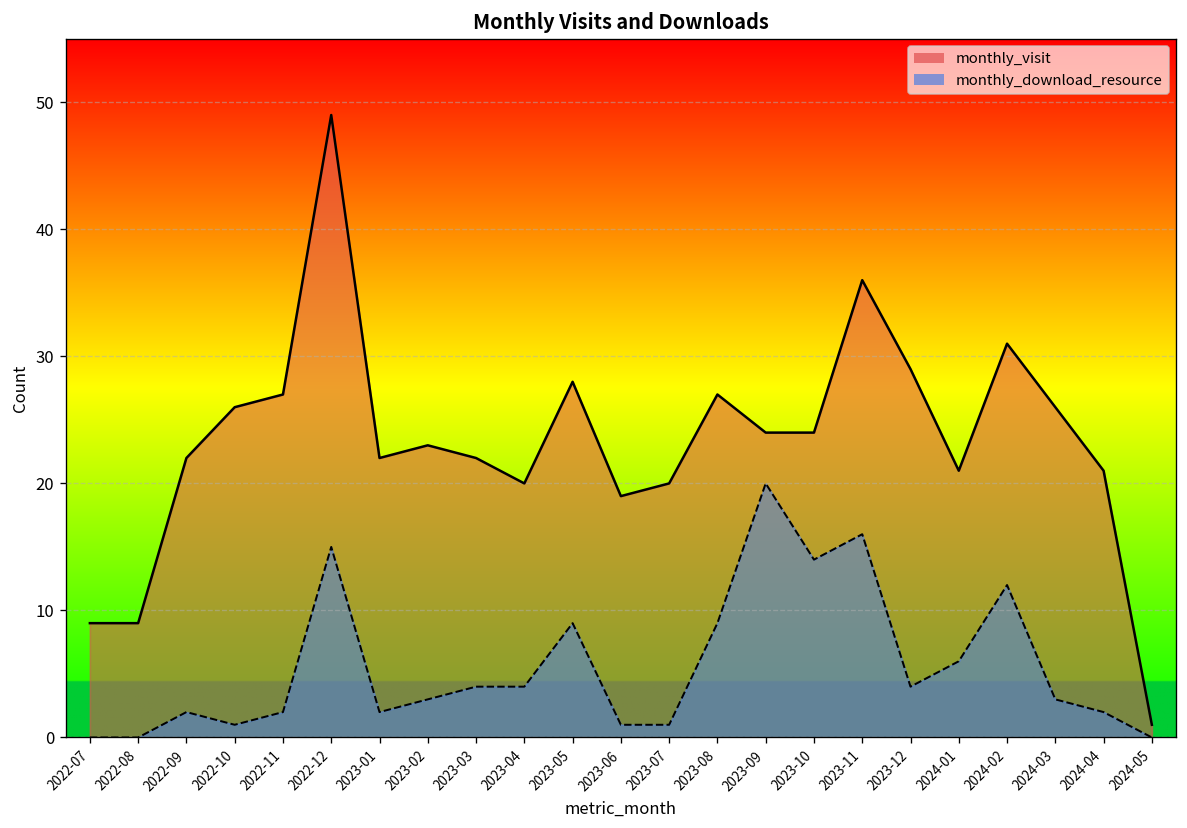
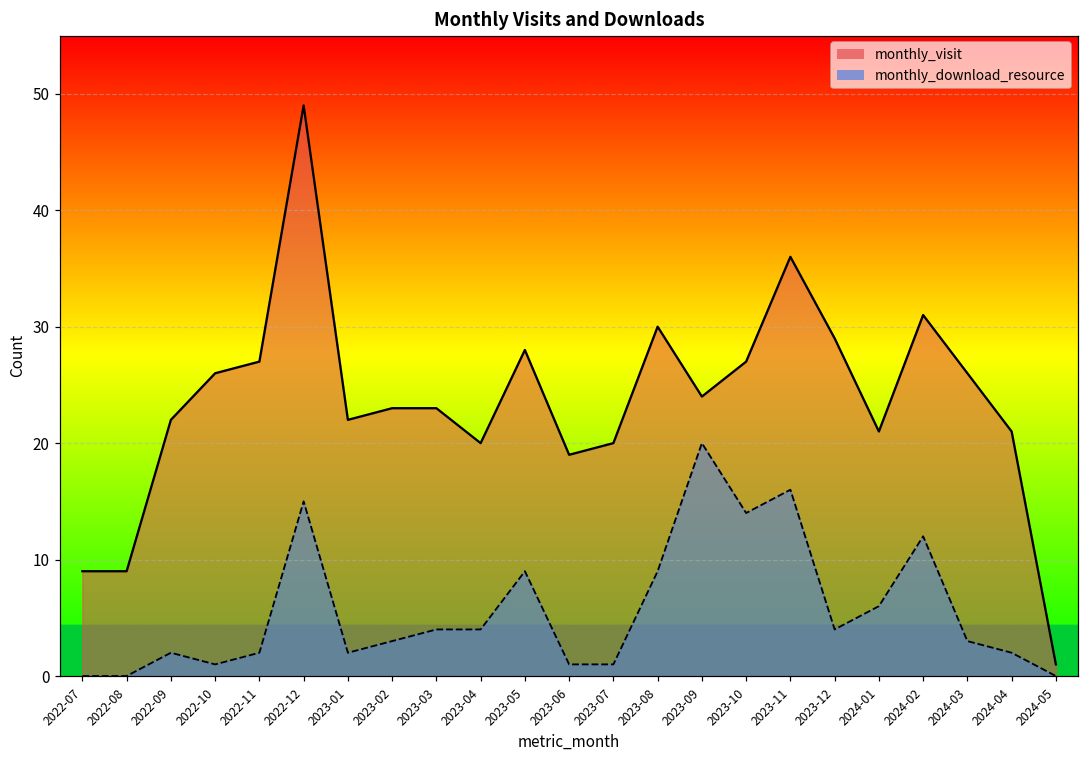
monthly_visit, 2023-03: 22 -> 23
monthly_visit, 2023-08: 27 -> 30
monthly_visit, 2023-10: 24 -> 27
